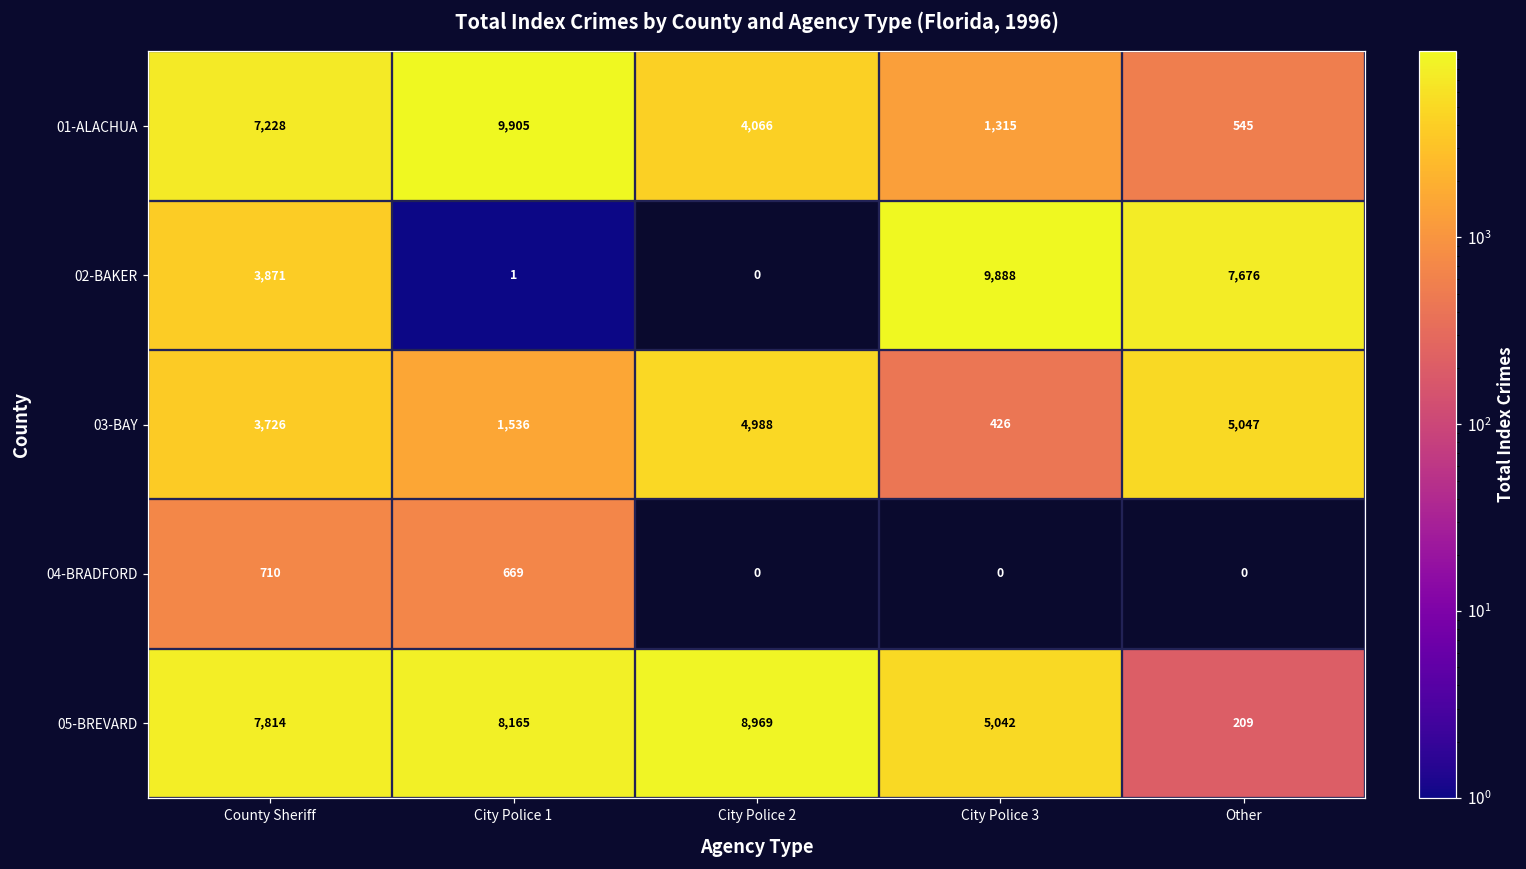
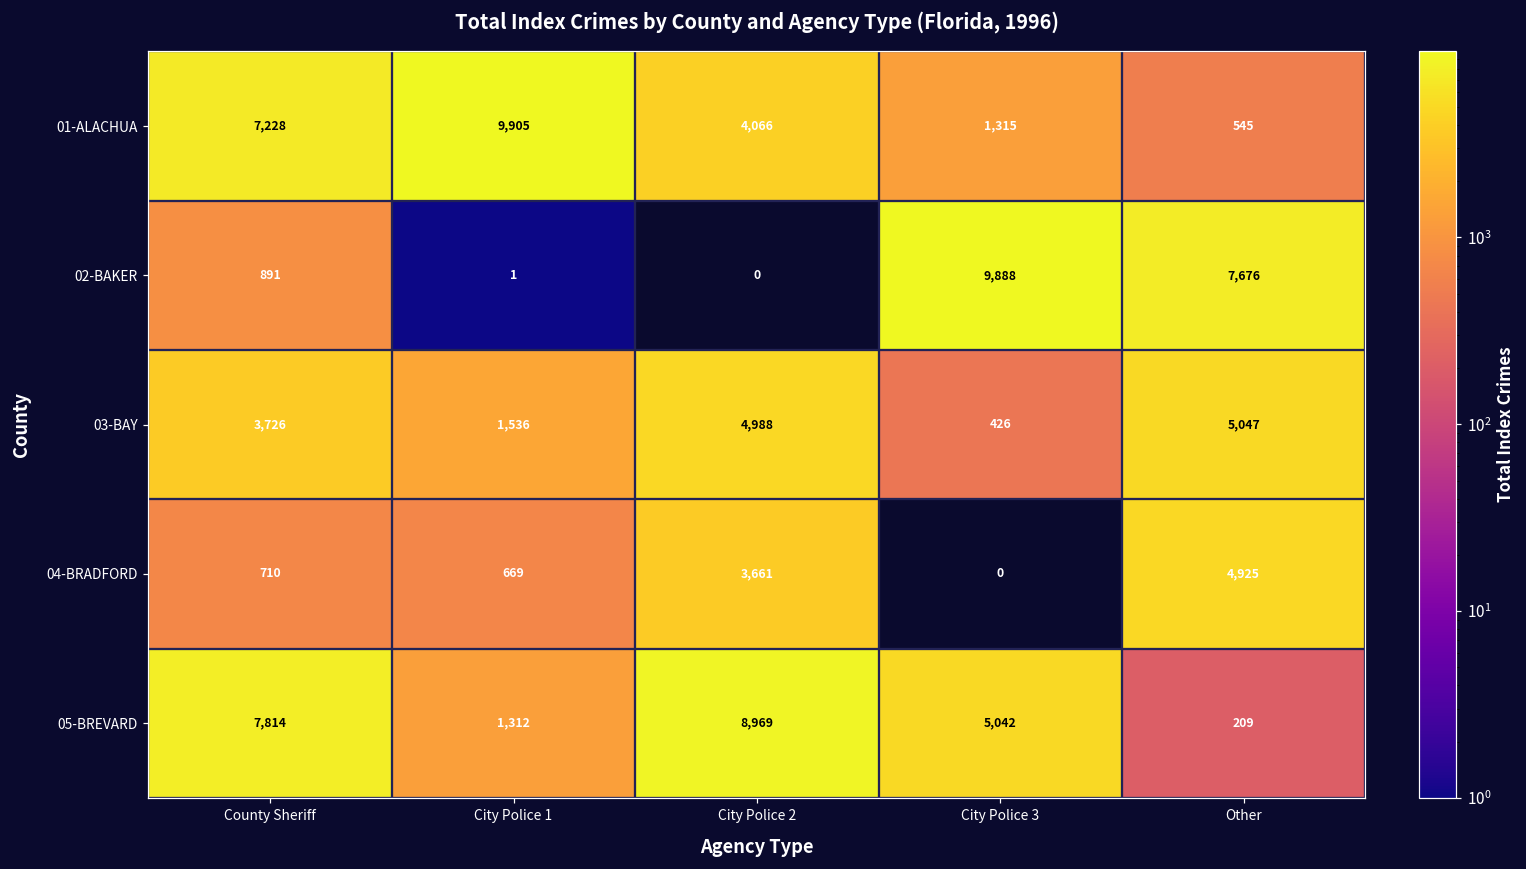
02-BAKER, County Sheriff: 3,871 -> 891
04-BRADFORD, City Police 2: 0 -> 3,661
04-BRADFORD, Other: 0 -> 4,925
05-BREVARD, City Police 1: 8,165 -> 1,312
